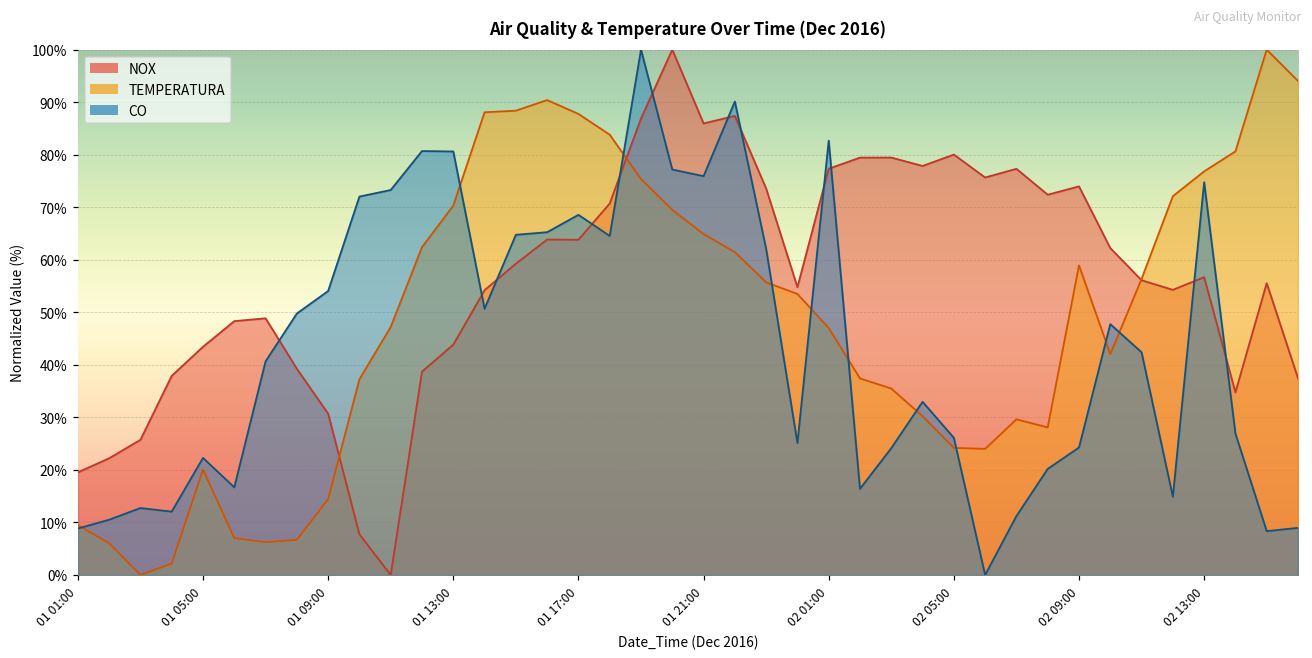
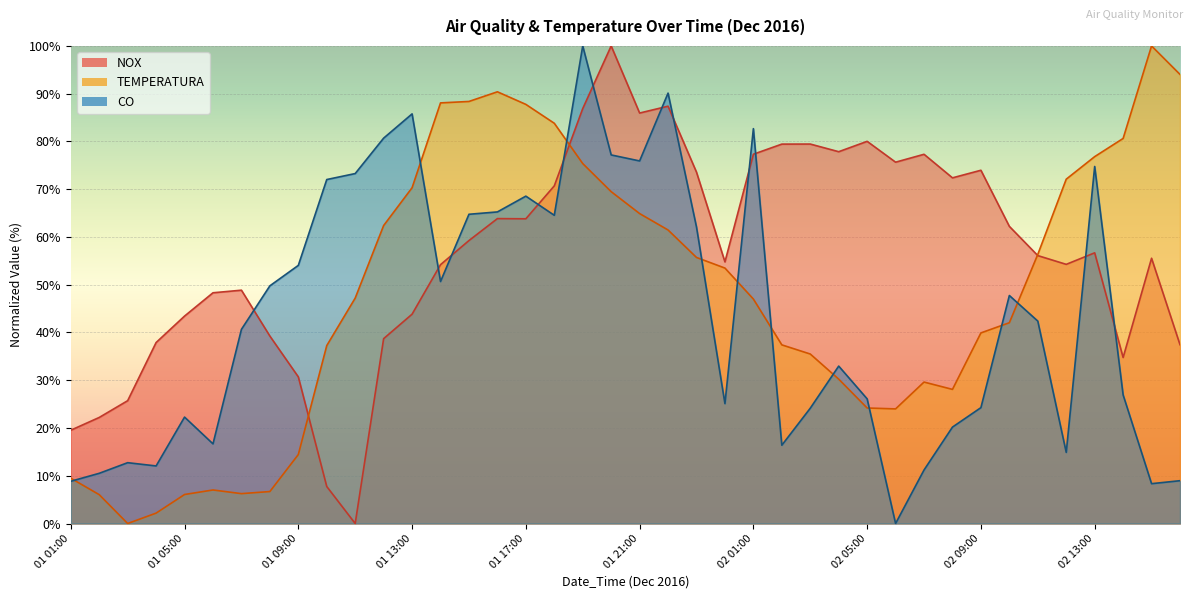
TEMPERATURA, 01 05:00: 20% -> 6%
CO, 01 13:00: 81% -> 86%
TEMPERATURA, 02 09:00: 59% -> 40%
